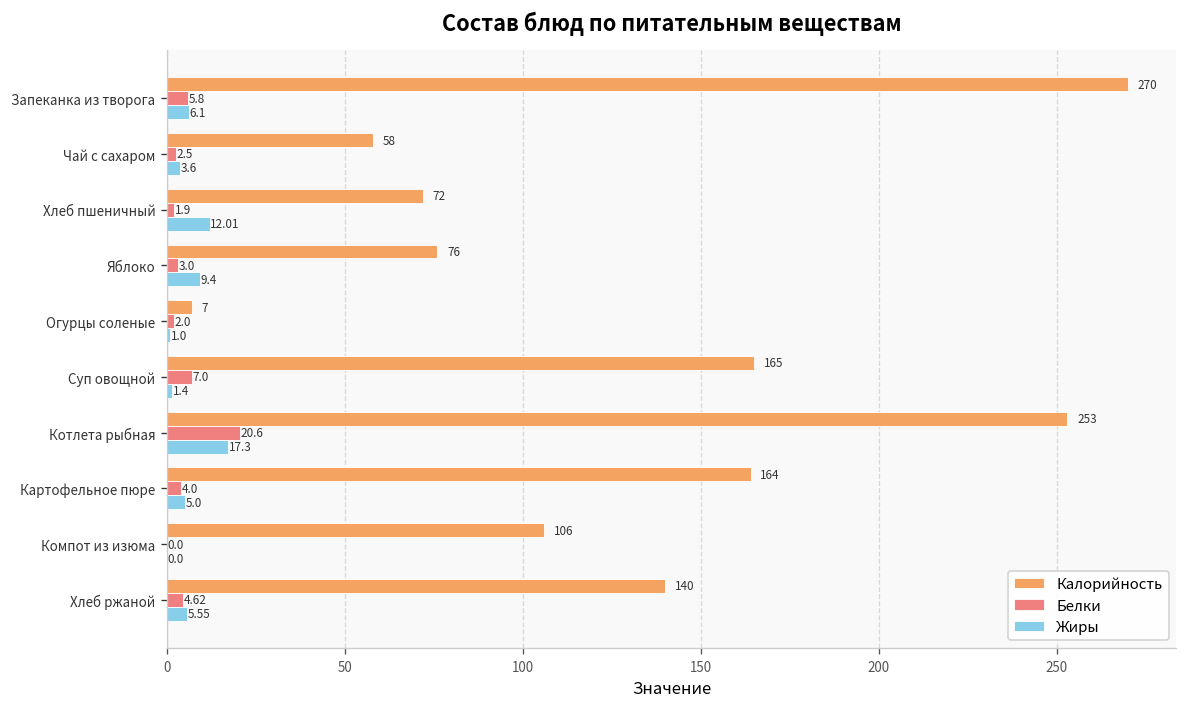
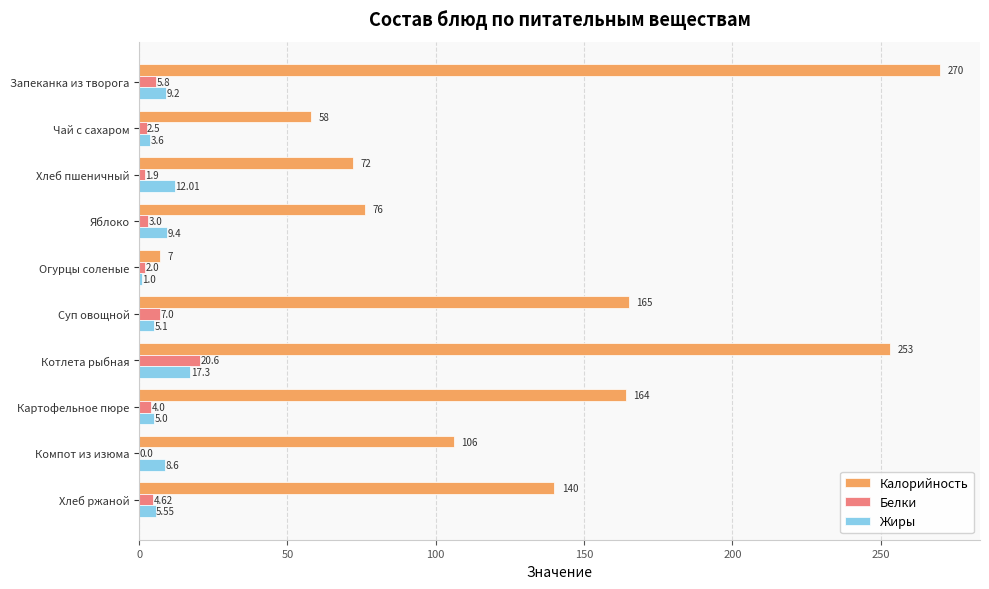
Жиры, Запеканка из творога: 6.1 -> 9.2
Жиры, Суп овощной: 1.4 -> 5.1
Жиры, Компот из изюма: 0.0 -> 8.6
